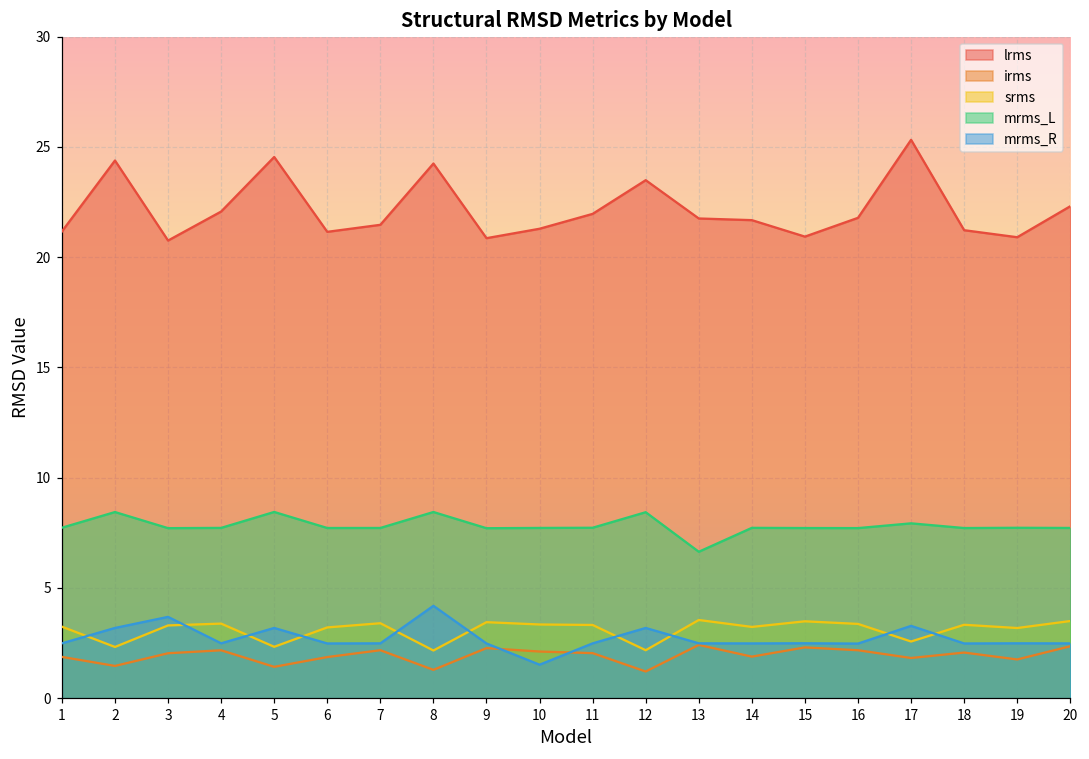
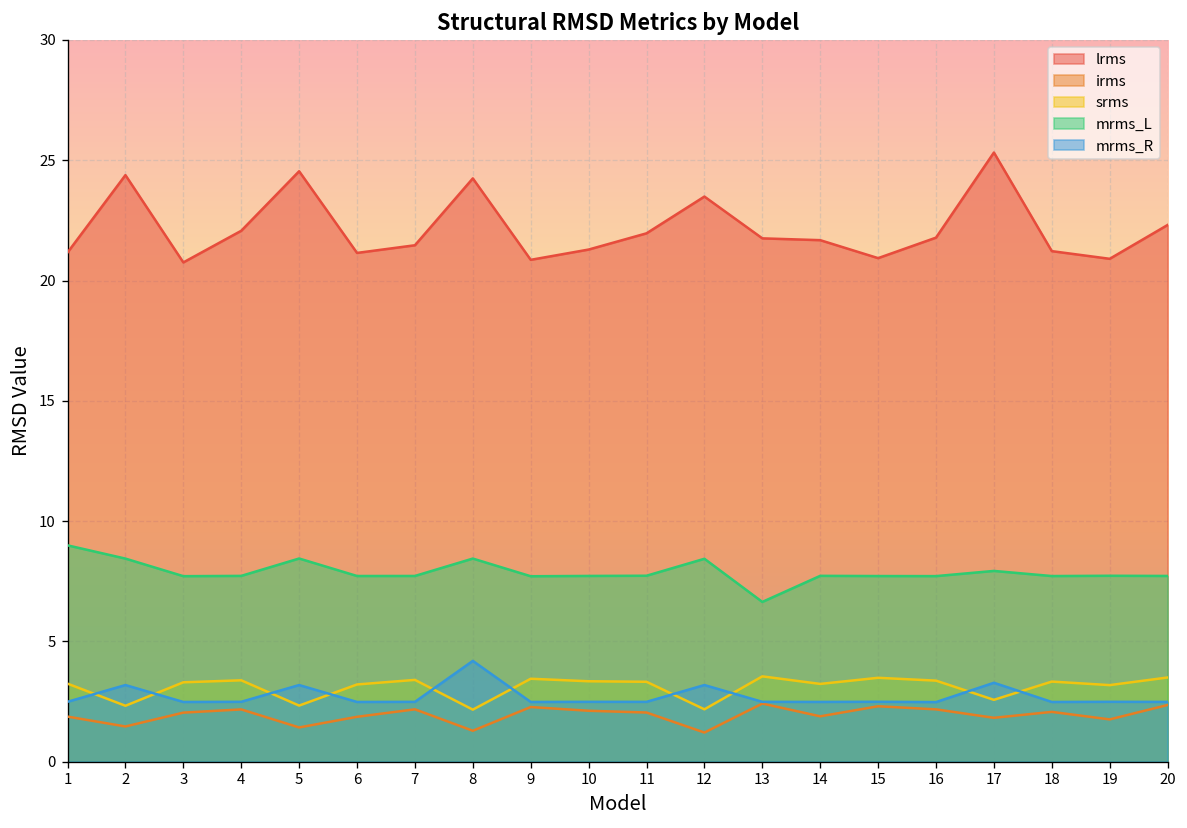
mrms_L, 1: 7.7 -> 9.0
mrms_R, 3: 3.7 -> 2.5
mrms_R, 10: 1.5 -> 2.5
